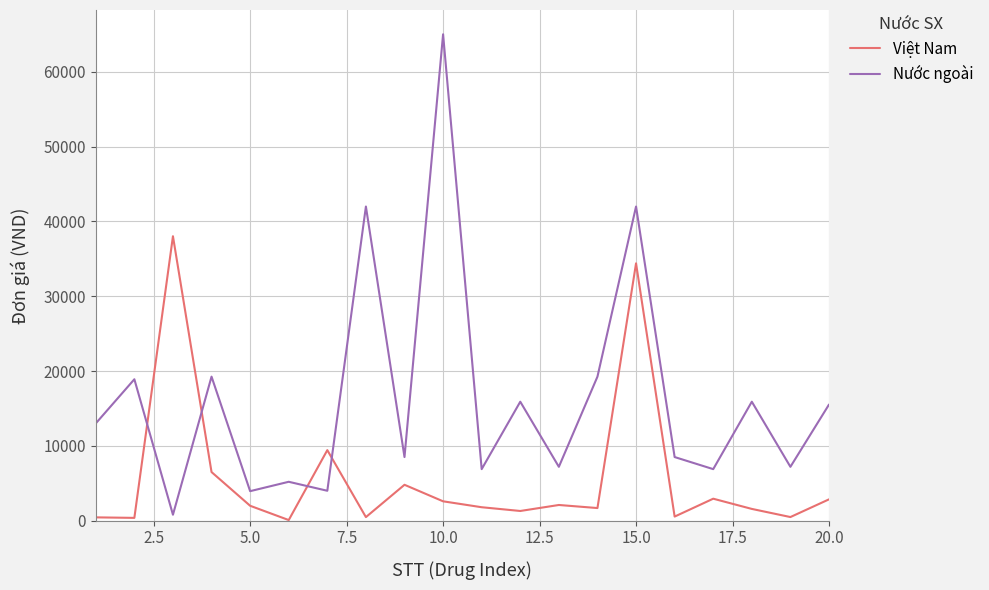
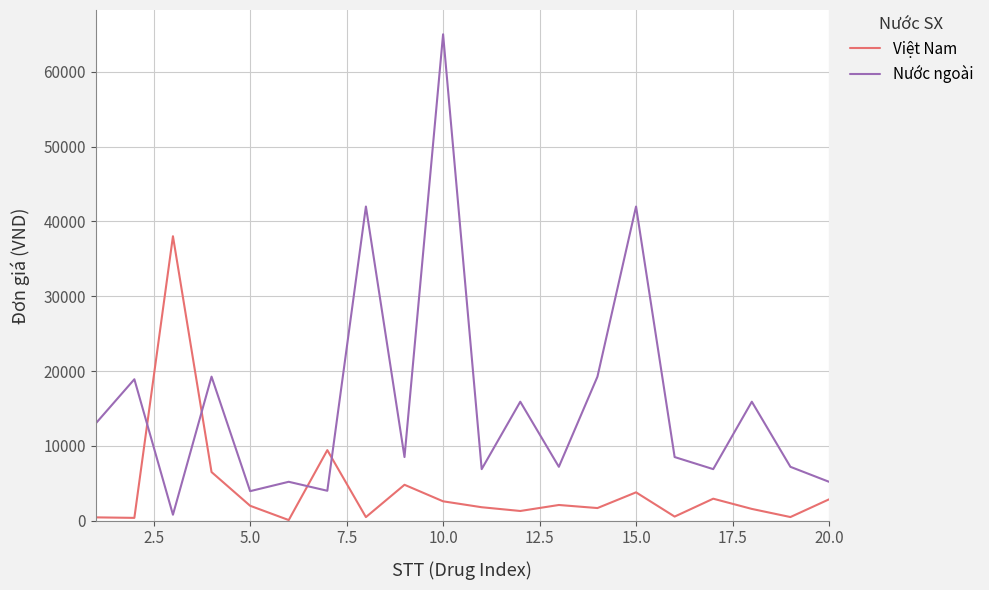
Việt Nam, 15.0: 34000 -> 4000
Nước ngoài, 20.0: 16000 -> 5000
